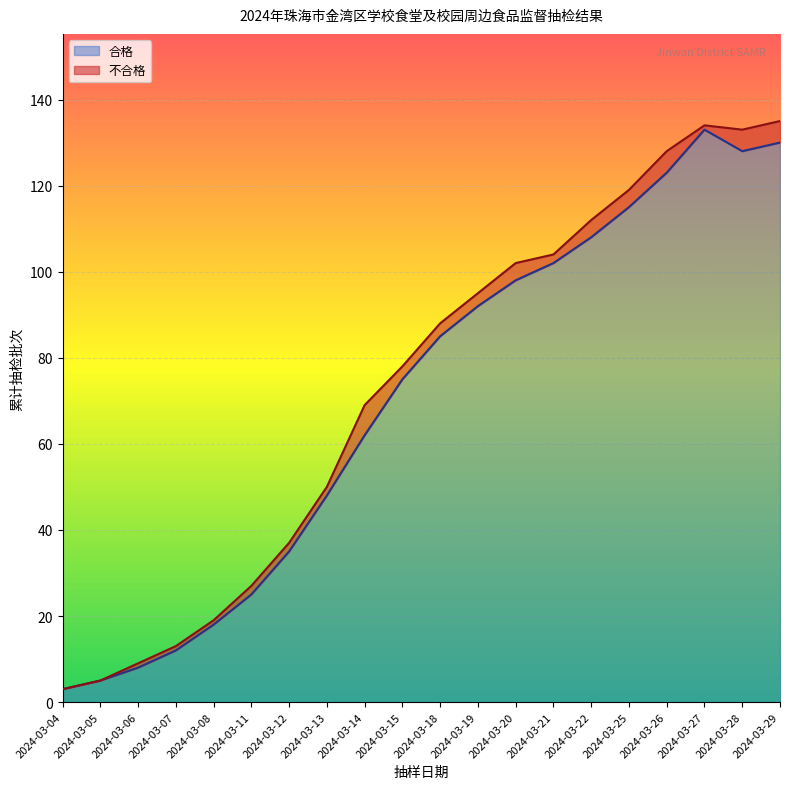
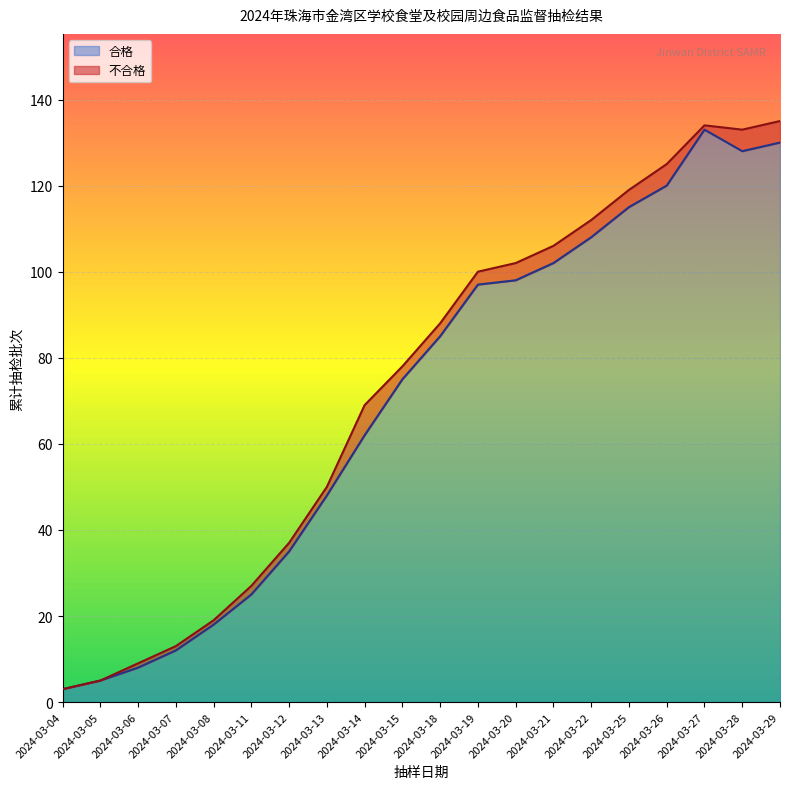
合格, 2024-03-19: 92 -> 97
不合格, 2024-03-21: 2 -> 4
合格, 2024-03-26: 123 -> 120
